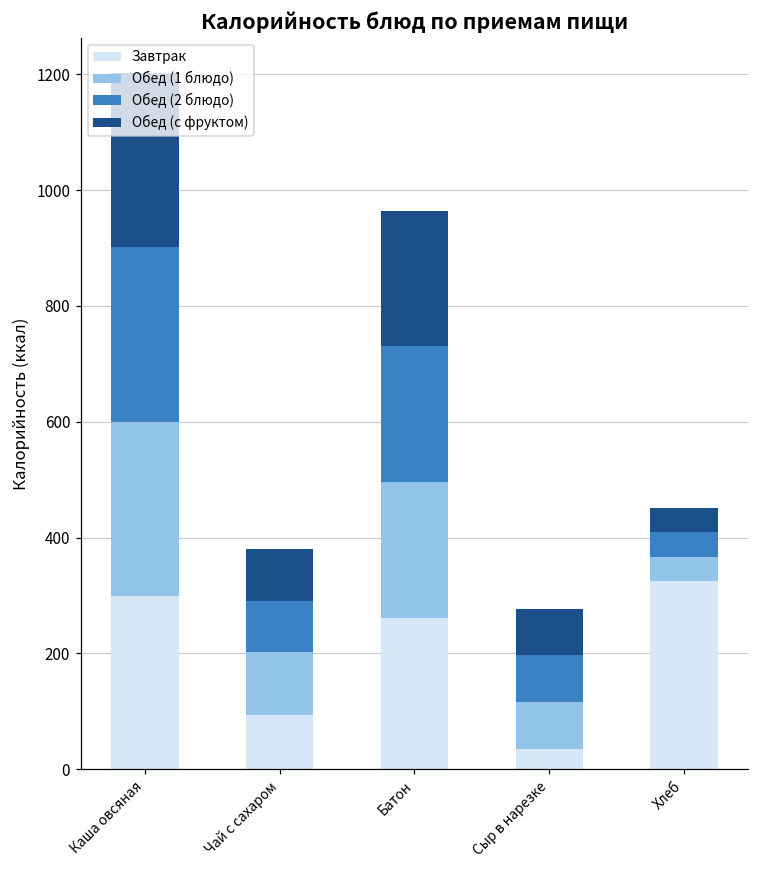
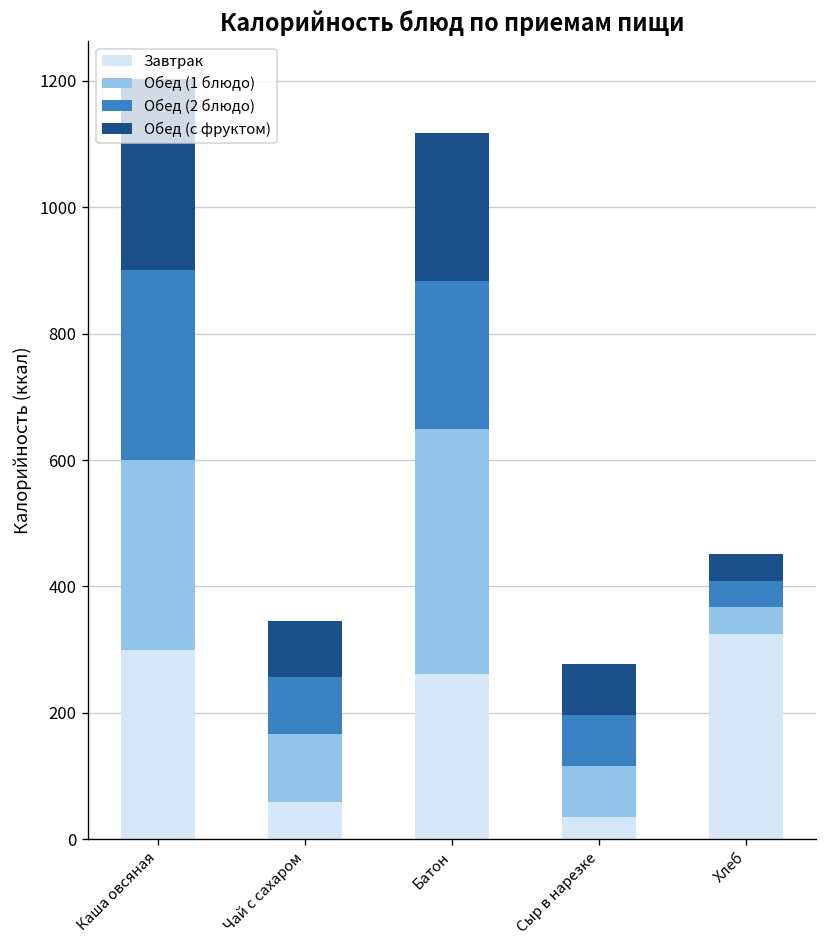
Завтрак, Чай с сахаром: 90 -> 60
Обед (1 блюдо), Батон: 230 -> 390
